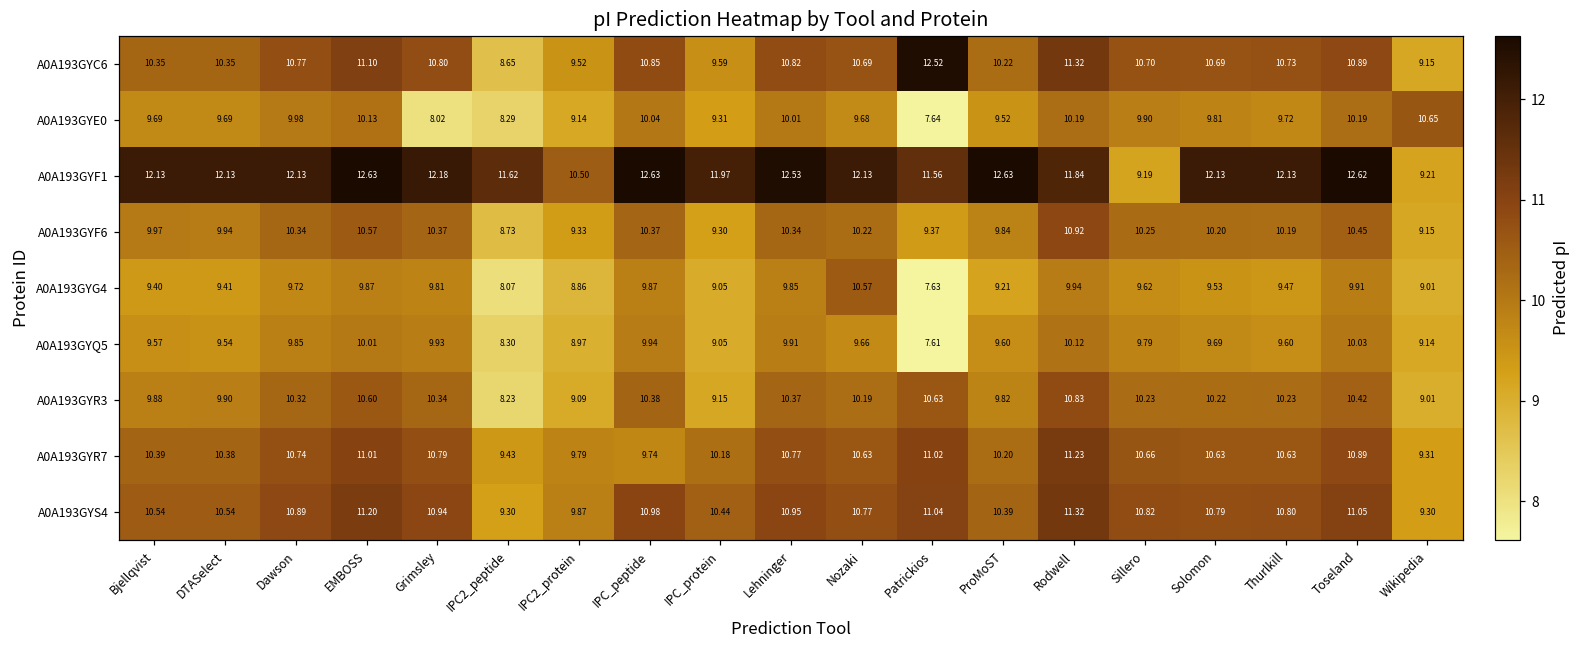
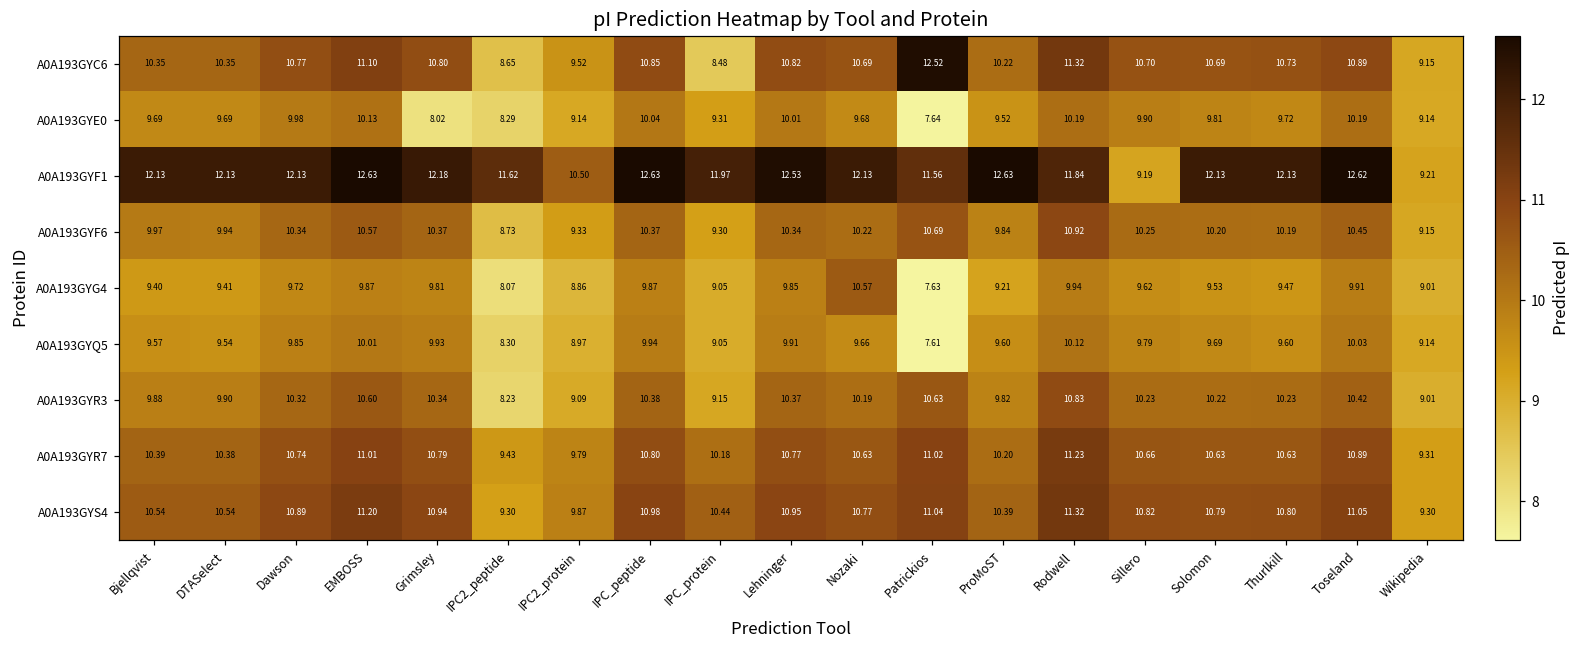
A0A193GYC6, IPC_protein: 9.59 -> 8.48
A0A193GYE0, Wikipedia: 10.65 -> 9.14
A0A193GYF6, Patrickios: 9.37 -> 10.69
A0A193GYR7, IPC_peptide: 9.74 -> 10.80
